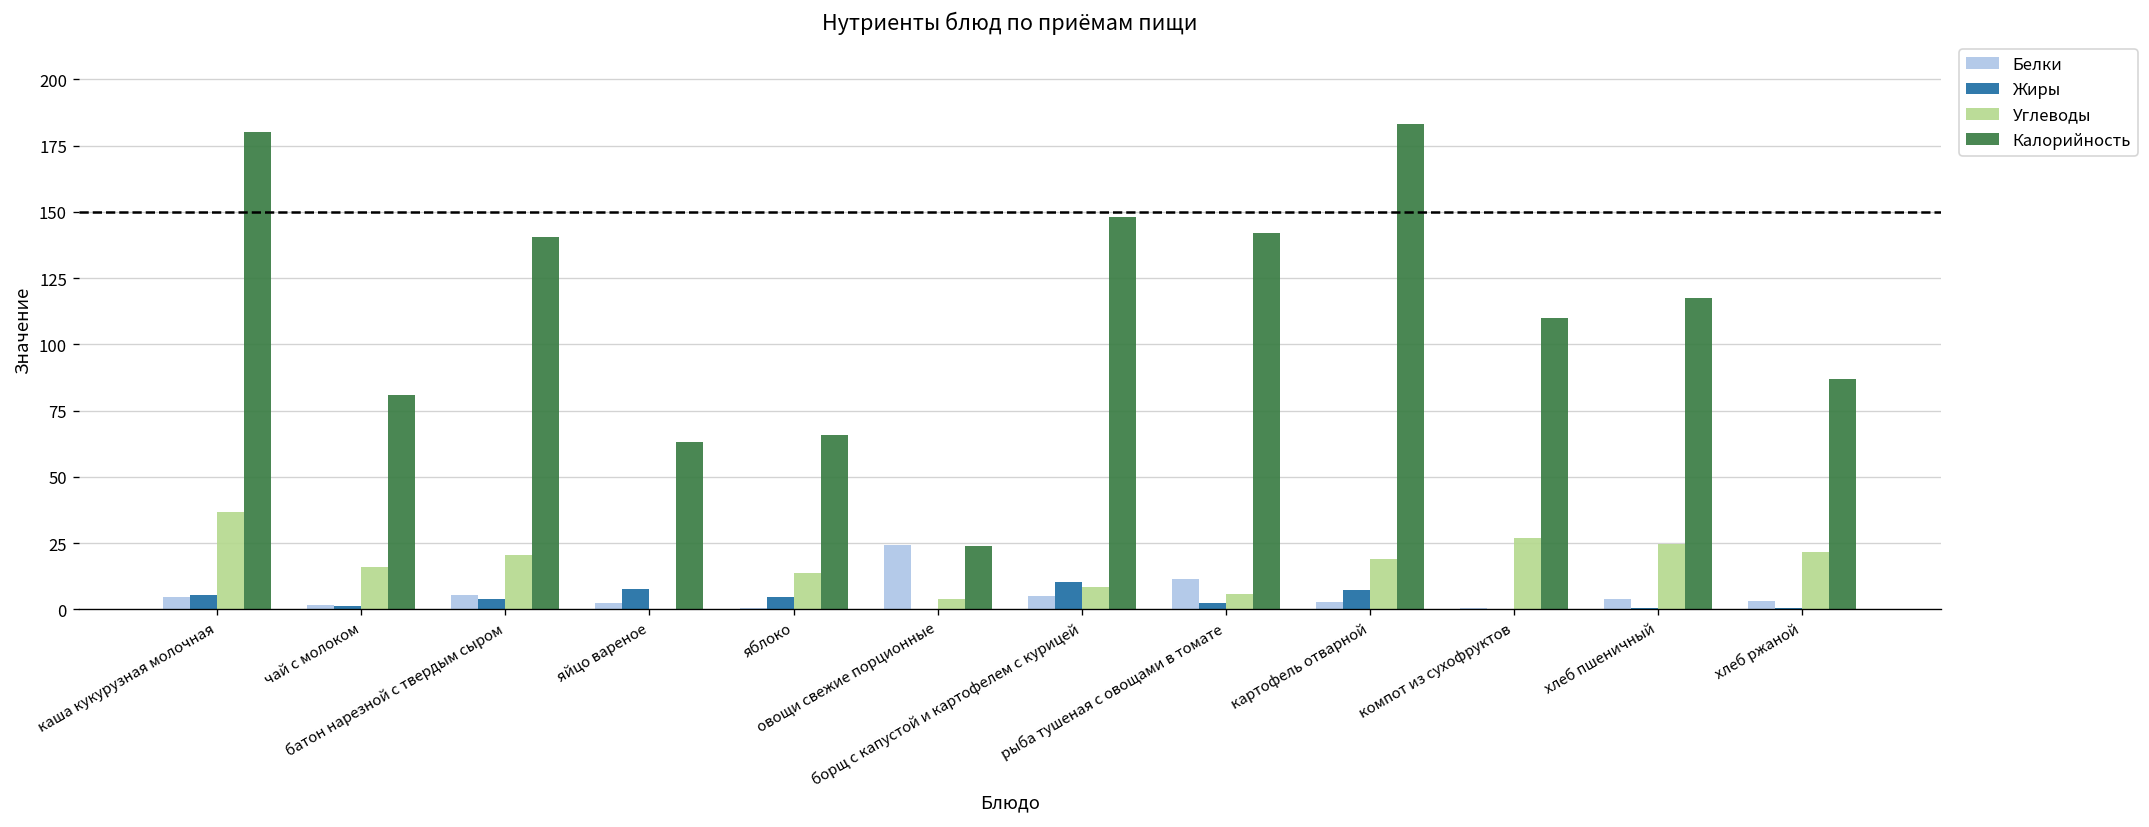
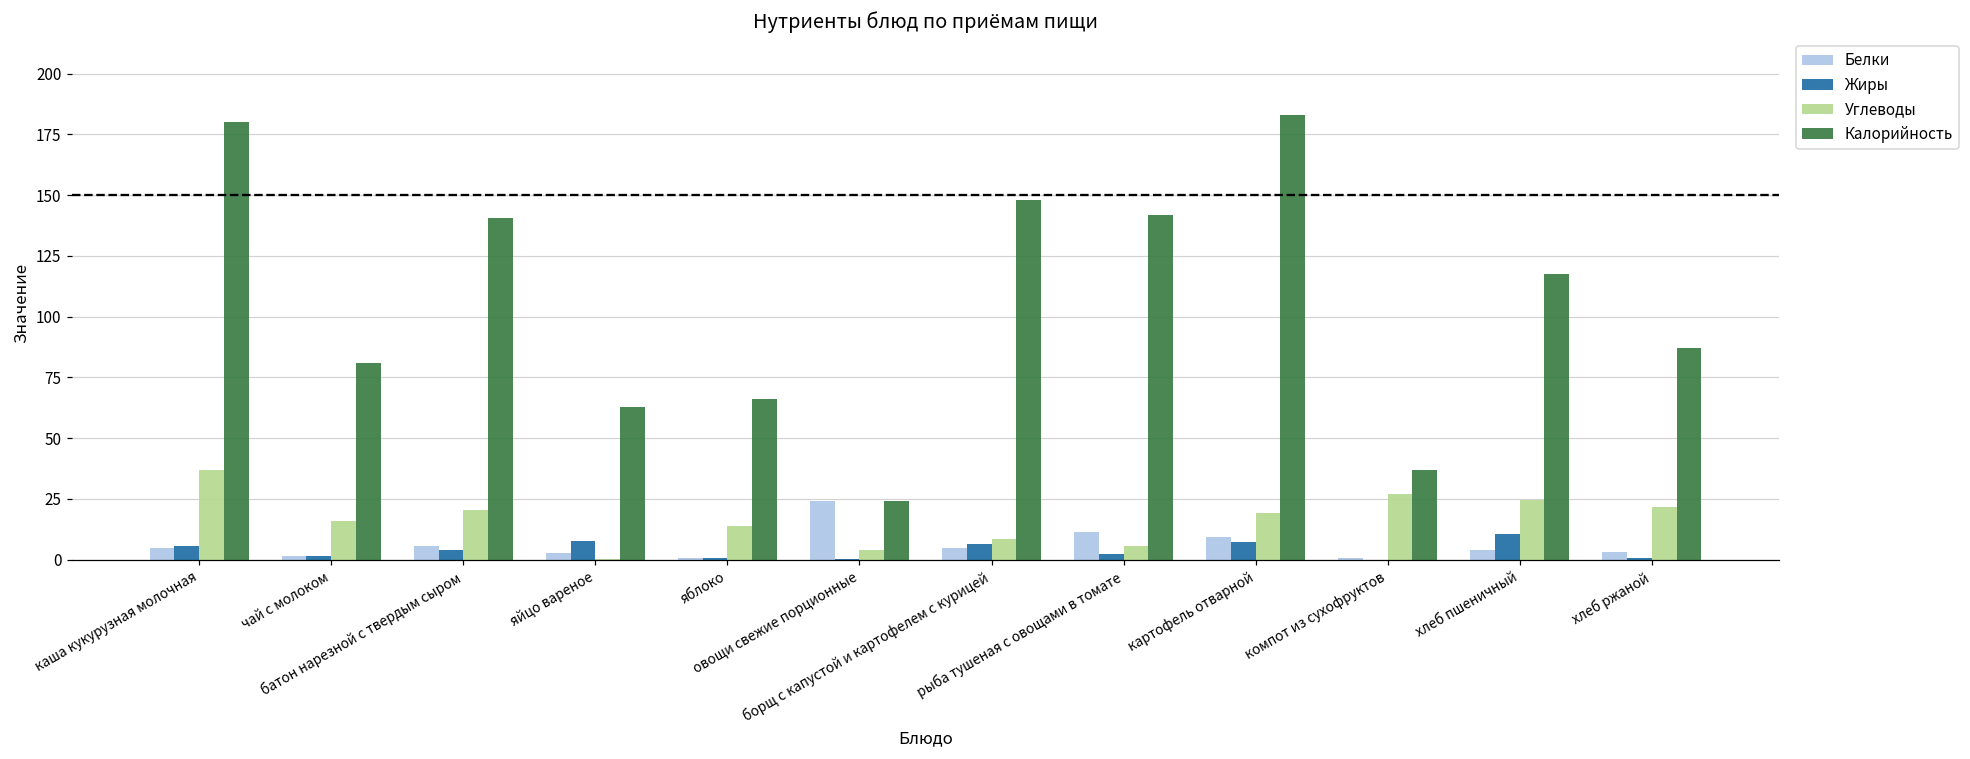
Жиры, яблоко: 5 -> 1
Жиры, борщ с капустой и картофелем с курицей: 10 -> 6
Белки, картофель отварной: 3 -> 9
Калорийность, компот из сухофруктов: 110 -> 37
Жиры, хлеб пшеничный: 0 -> 11
